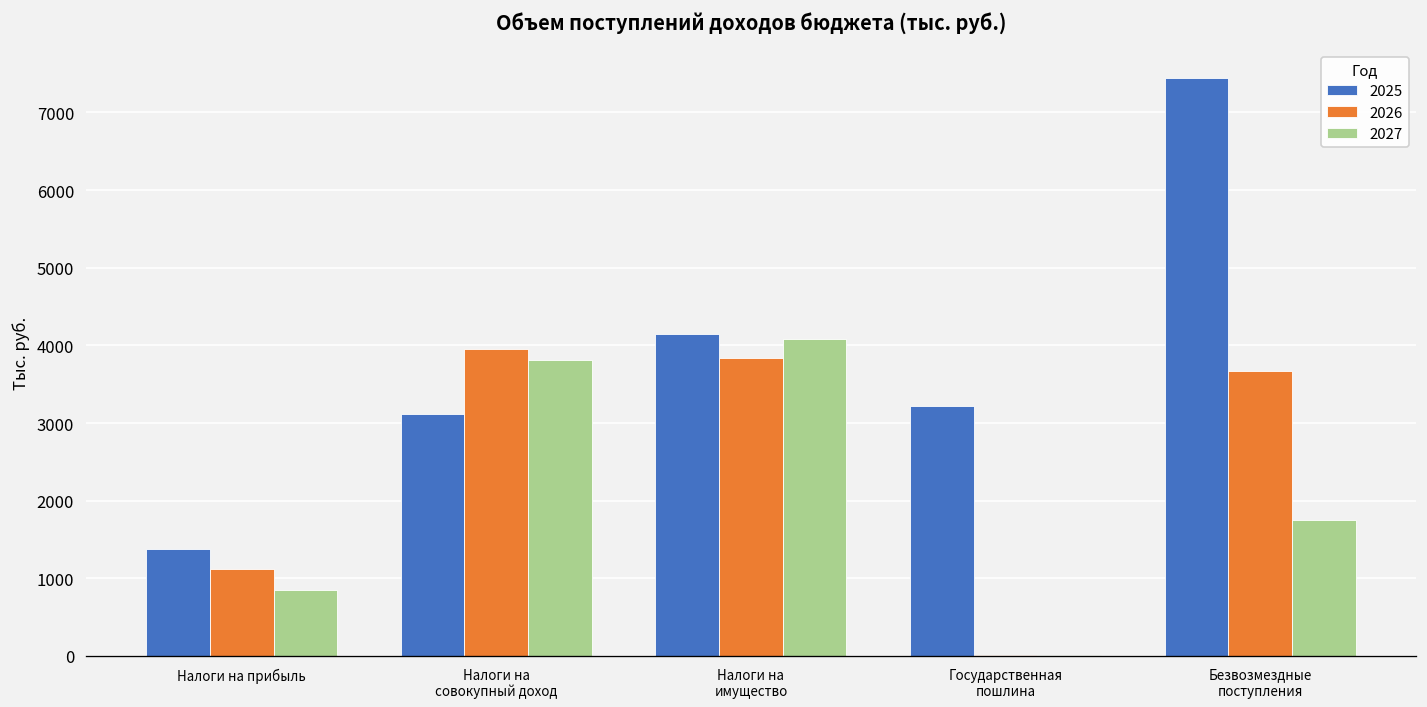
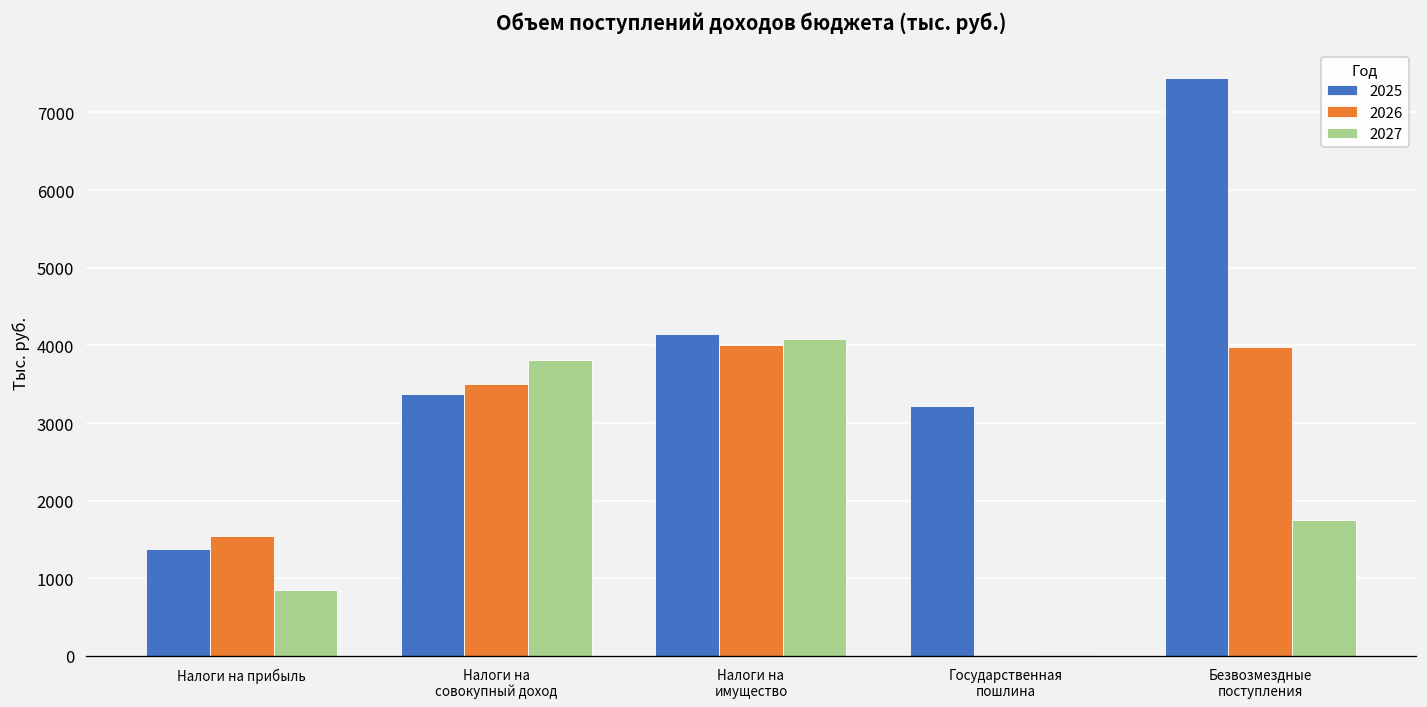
2026, Налоги на прибыль: 1100 -> 1500
2025, Налоги на совокупный доход: 3100 -> 3400
2026, Налоги на совокупный доход: 3900 -> 3500
2026, Налоги на имущество: 3800 -> 4000
2026, Безвозмездные поступления: 3700 -> 4000
